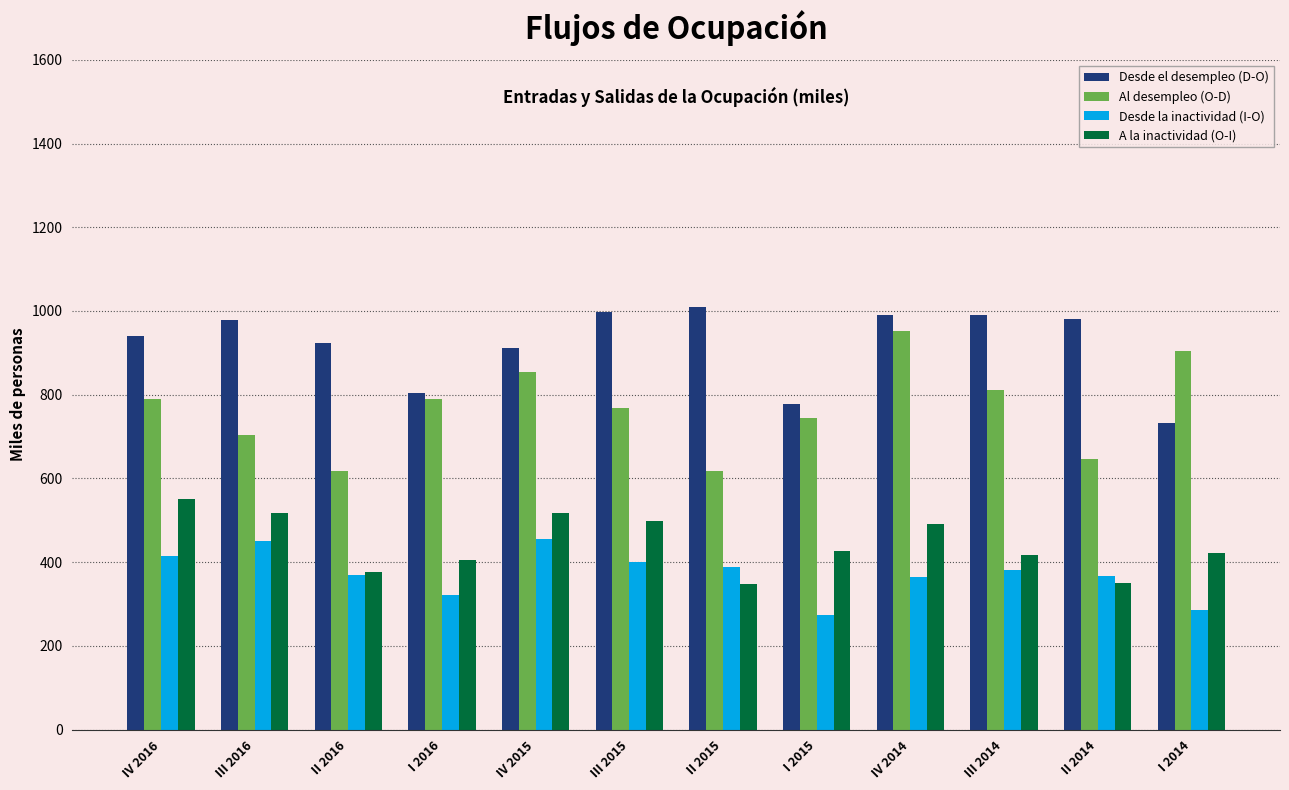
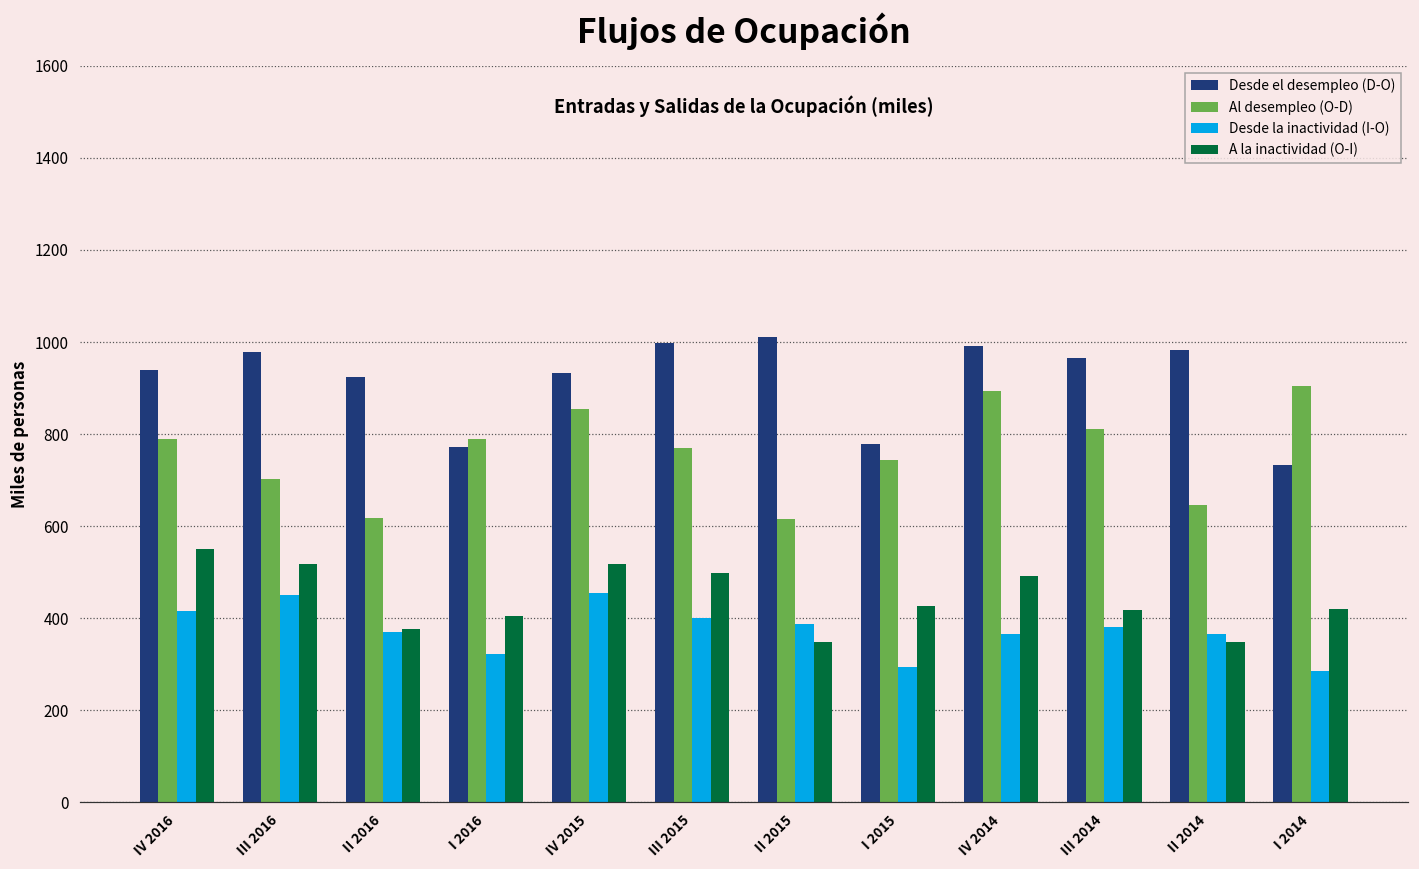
Desde el desempleo (D-O), I 2016: 800 -> 770
Desde el desempleo (D-O), IV 2015: 910 -> 930
Desde la inactividad (I-O), I 2015: 270 -> 290
Al desempleo (O-D), IV 2014: 950 -> 890
Desde el desempleo (D-O), III 2014: 990 -> 970
